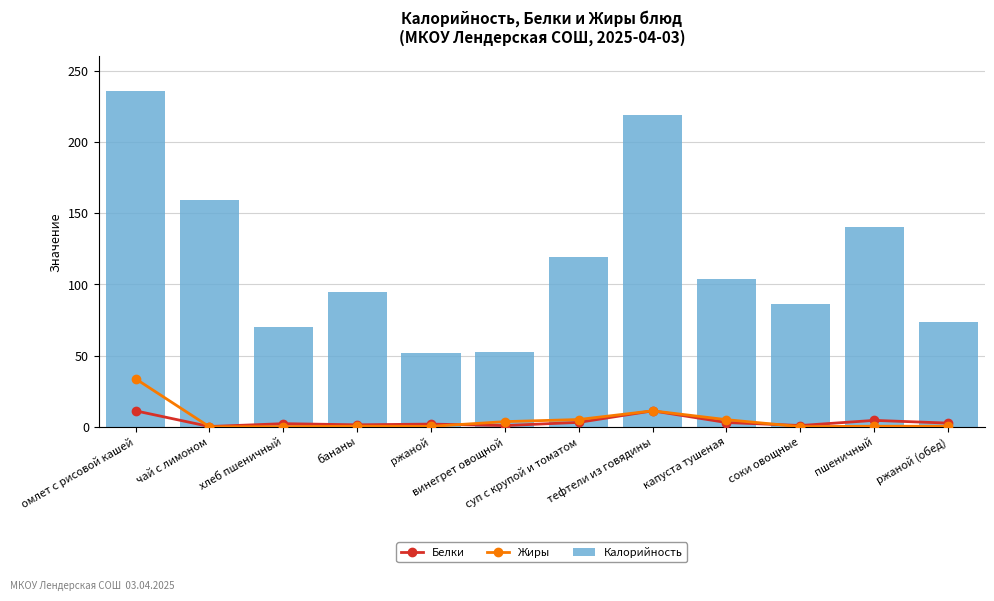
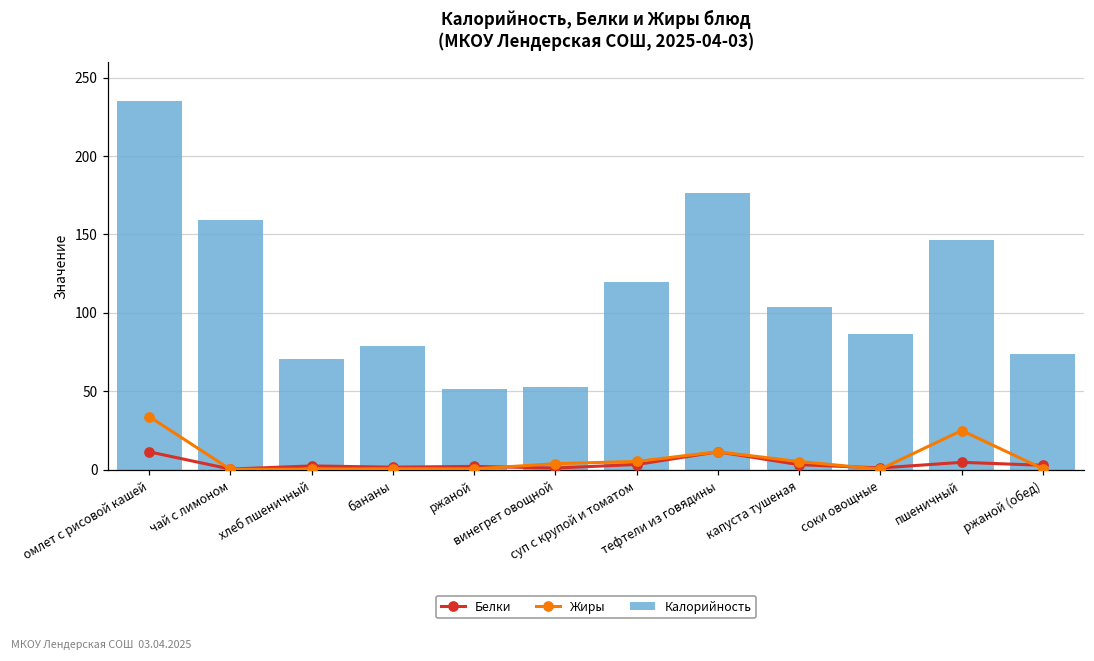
Калорийность, бананы: 95 -> 79
Калорийность, тефтели из говядины: 219 -> 177
Калорийность, пшеничный: 141 -> 146
Жиры, пшеничный: 1 -> 25
